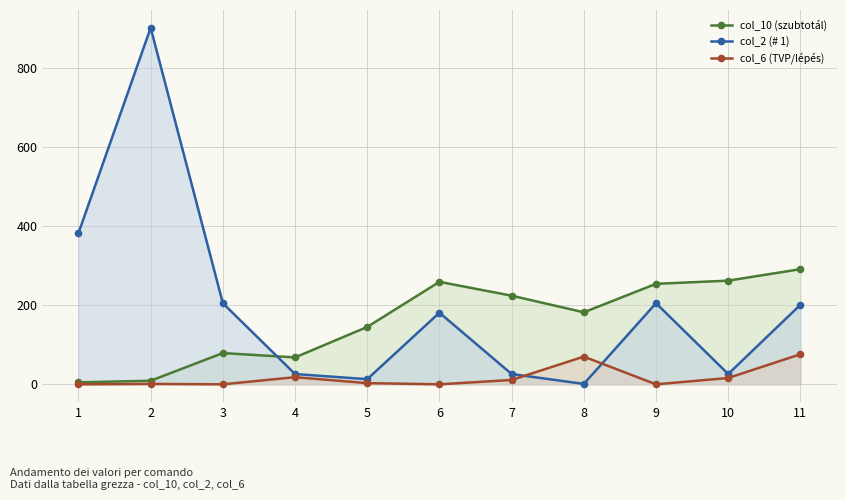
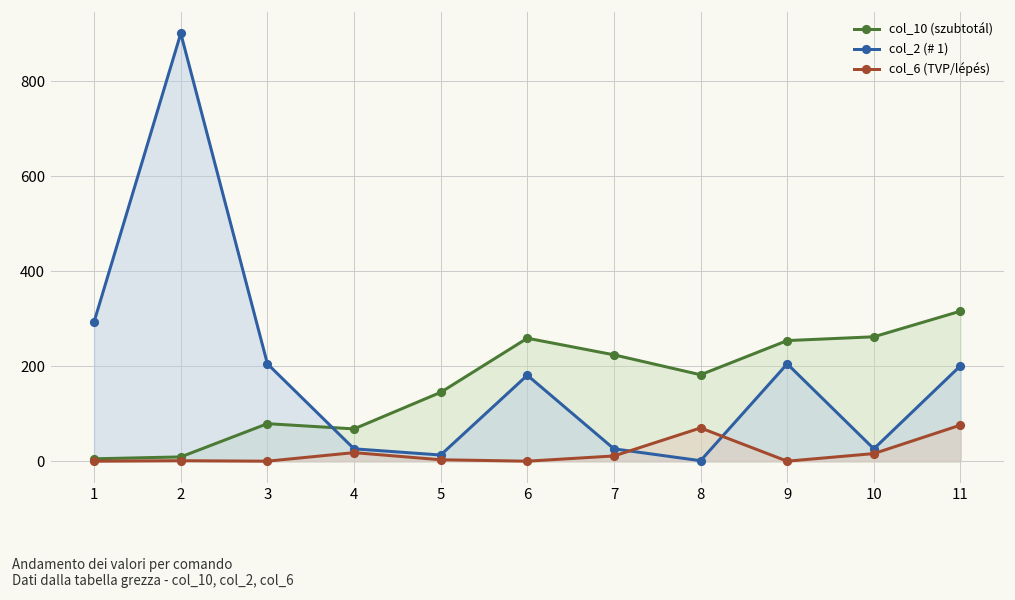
col_2 (# 1), 1: 380 -> 290
col_10 (szubtotál), 11: 290 -> 320
